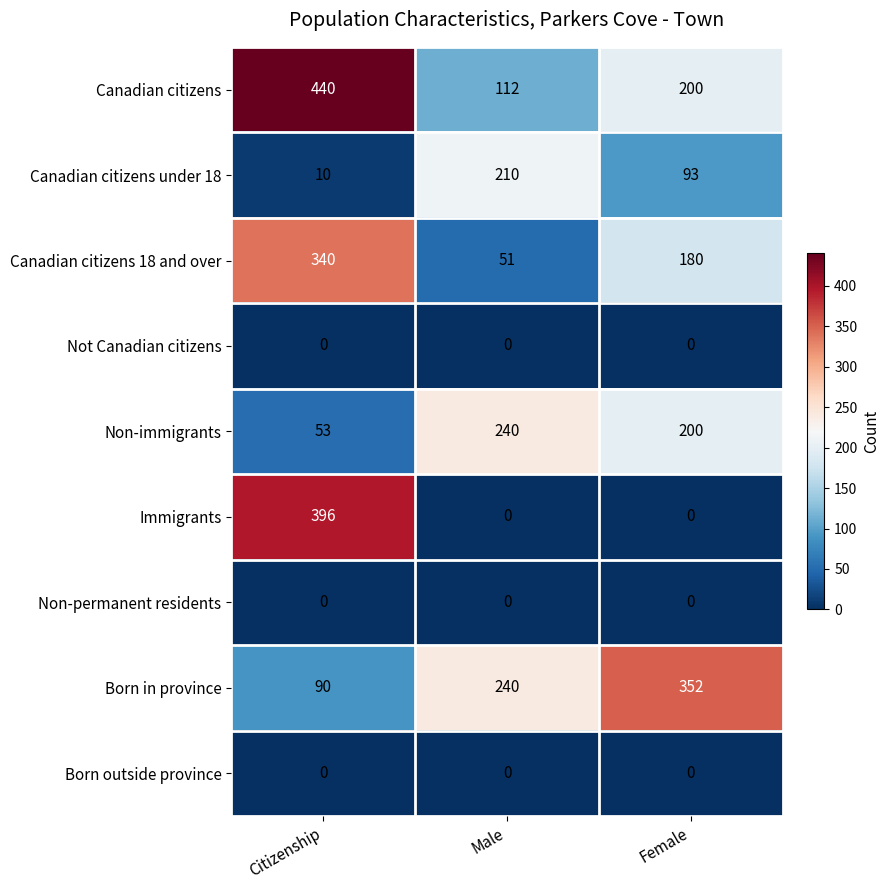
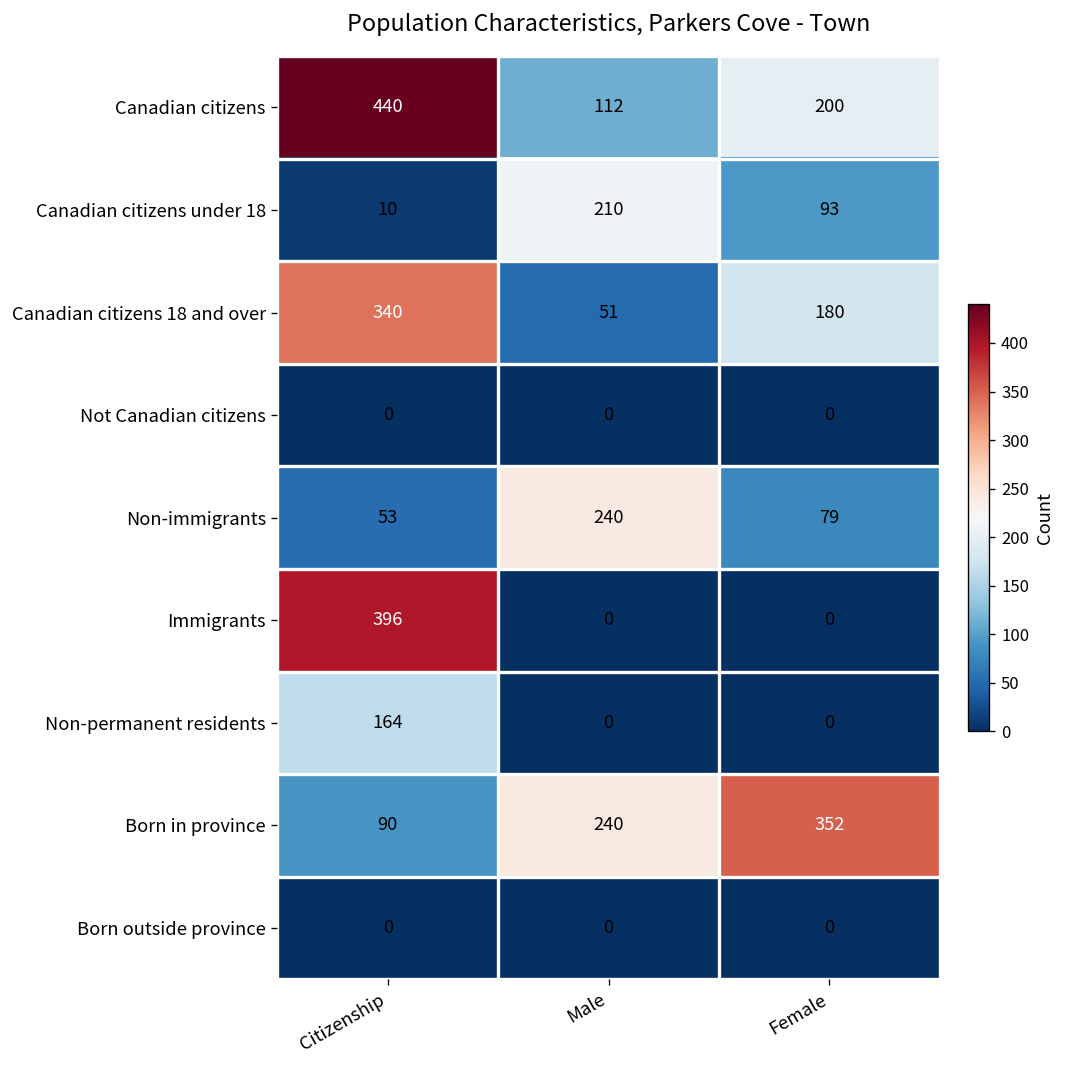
Non-immigrants, Female: 200 -> 79
Non-permanent residents, Citizenship: 0 -> 164
